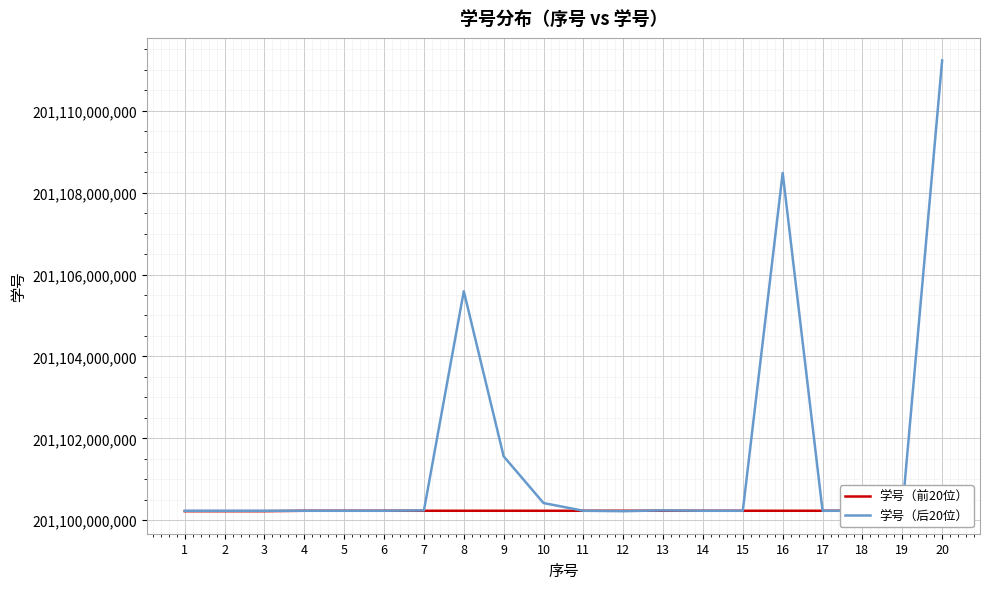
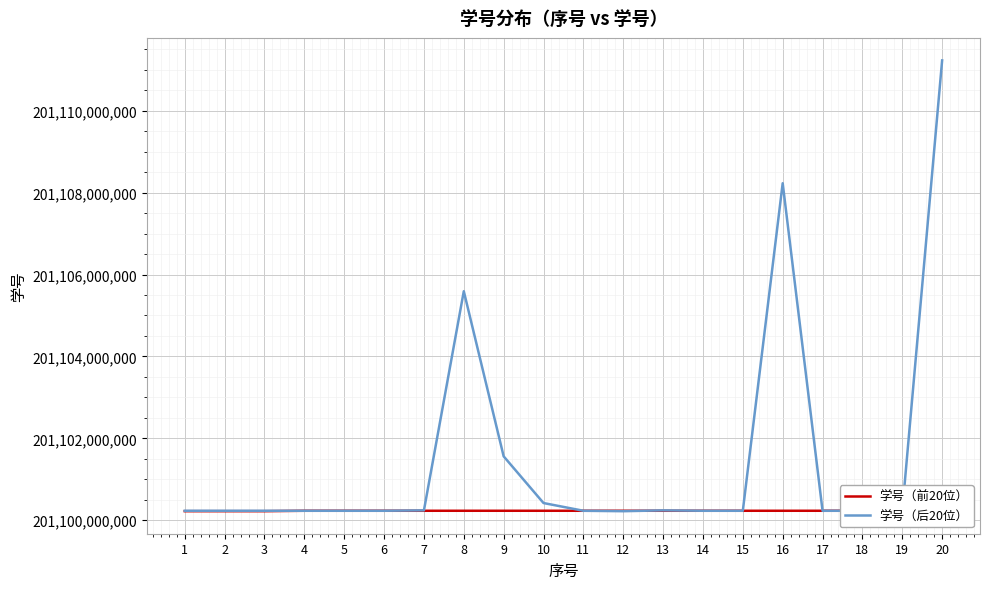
学号（后20位）, 16: 201,108,500,000 -> 201,108,200,000
